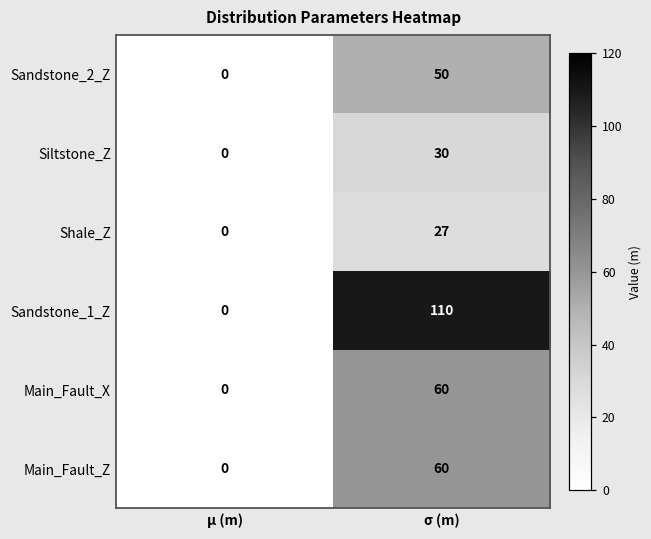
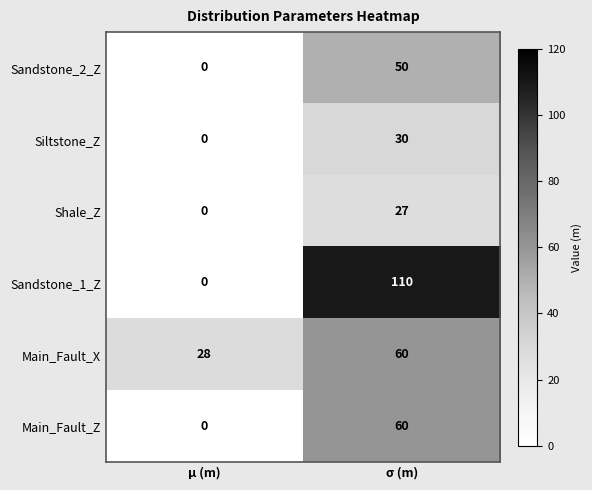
Main_Fault_X, μ (m): 0 -> 28
